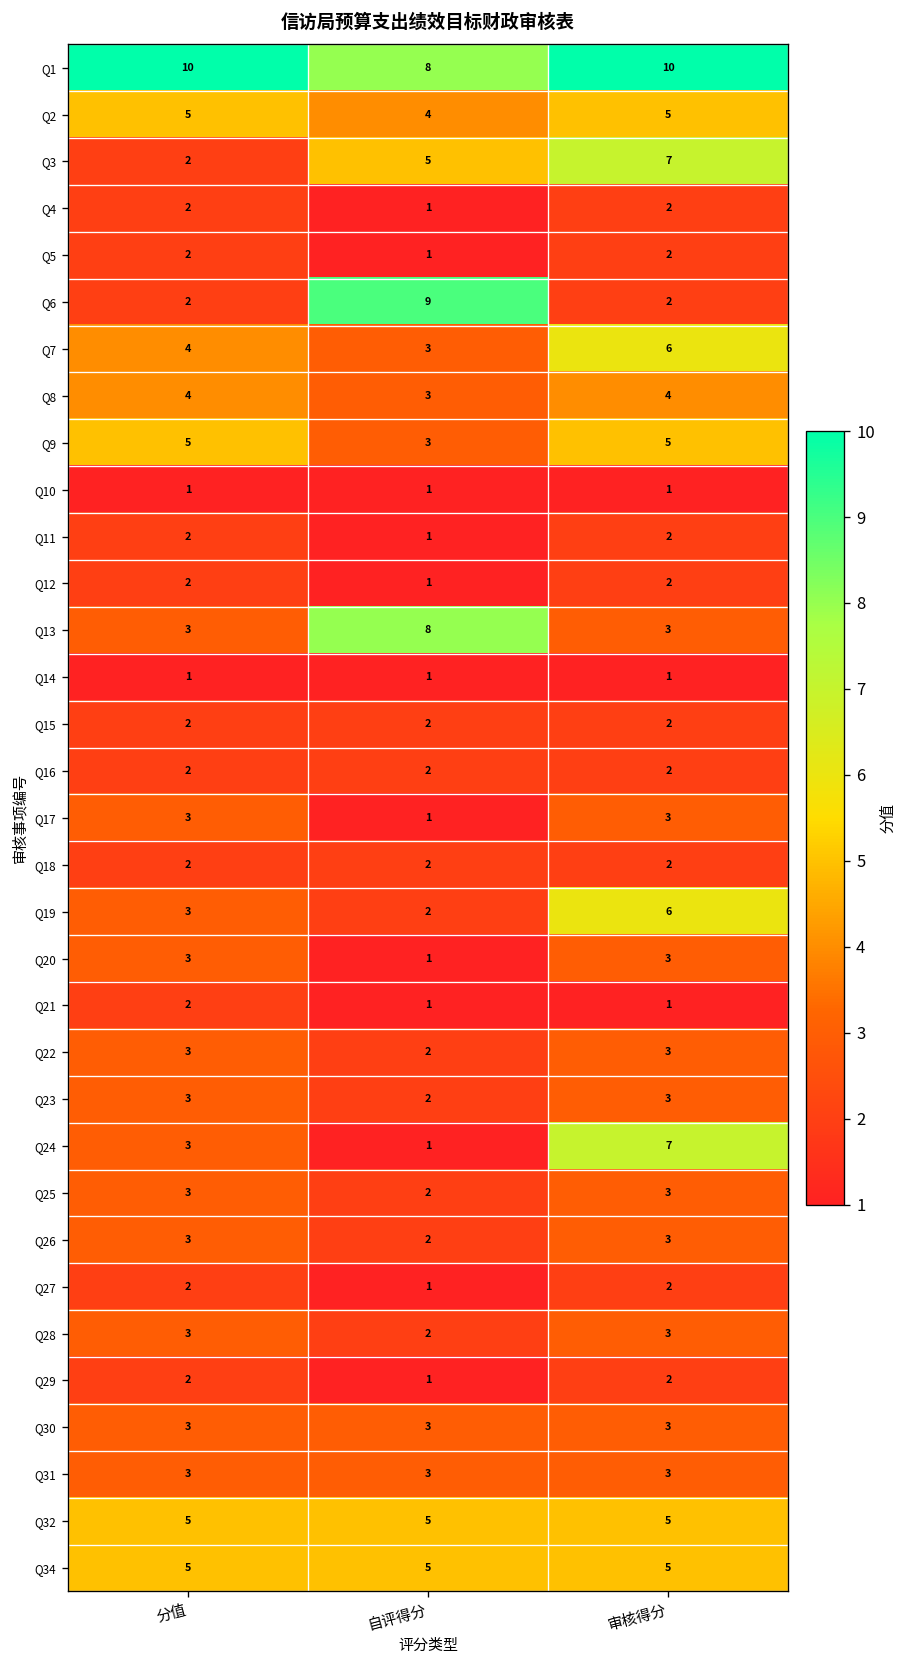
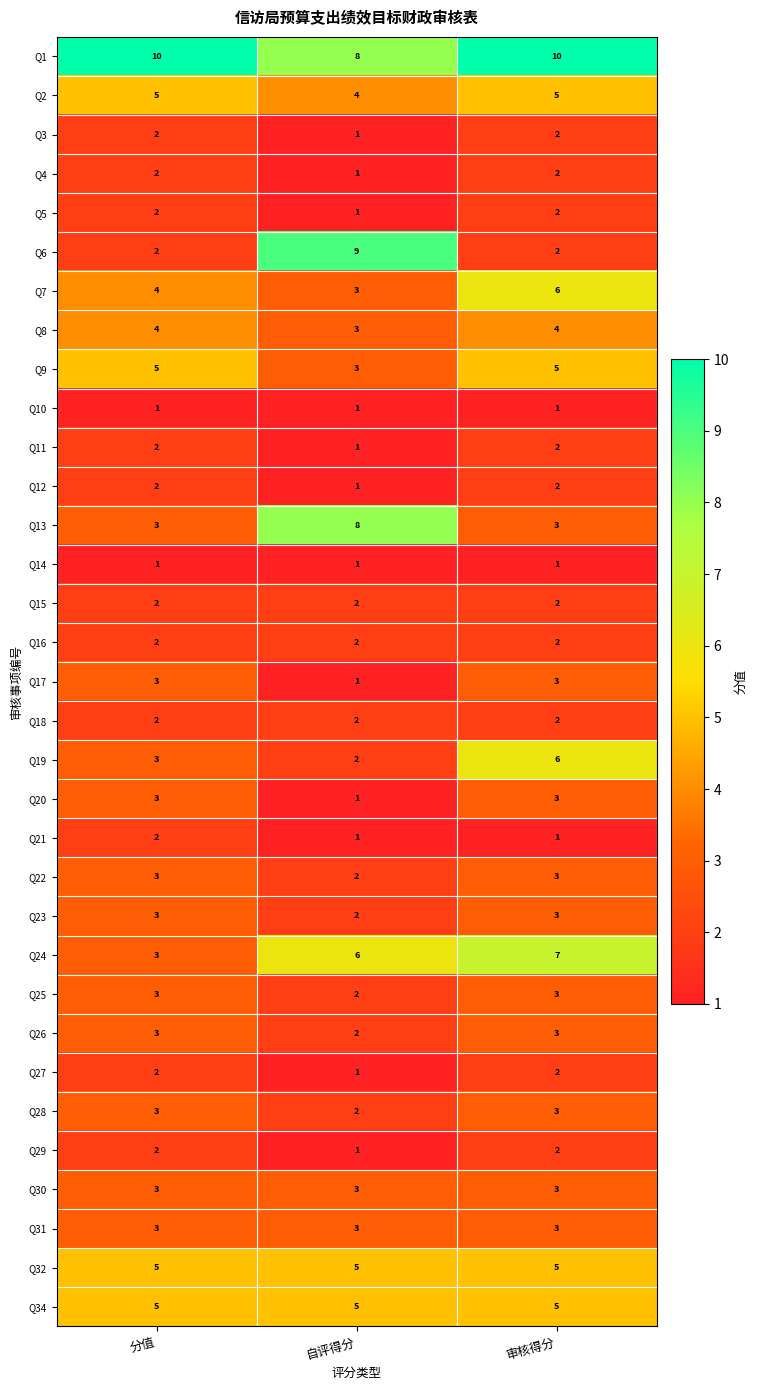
Q3, 自评得分: 5 -> 1
Q3, 审核得分: 7 -> 2
Q24, 自评得分: 1 -> 6
